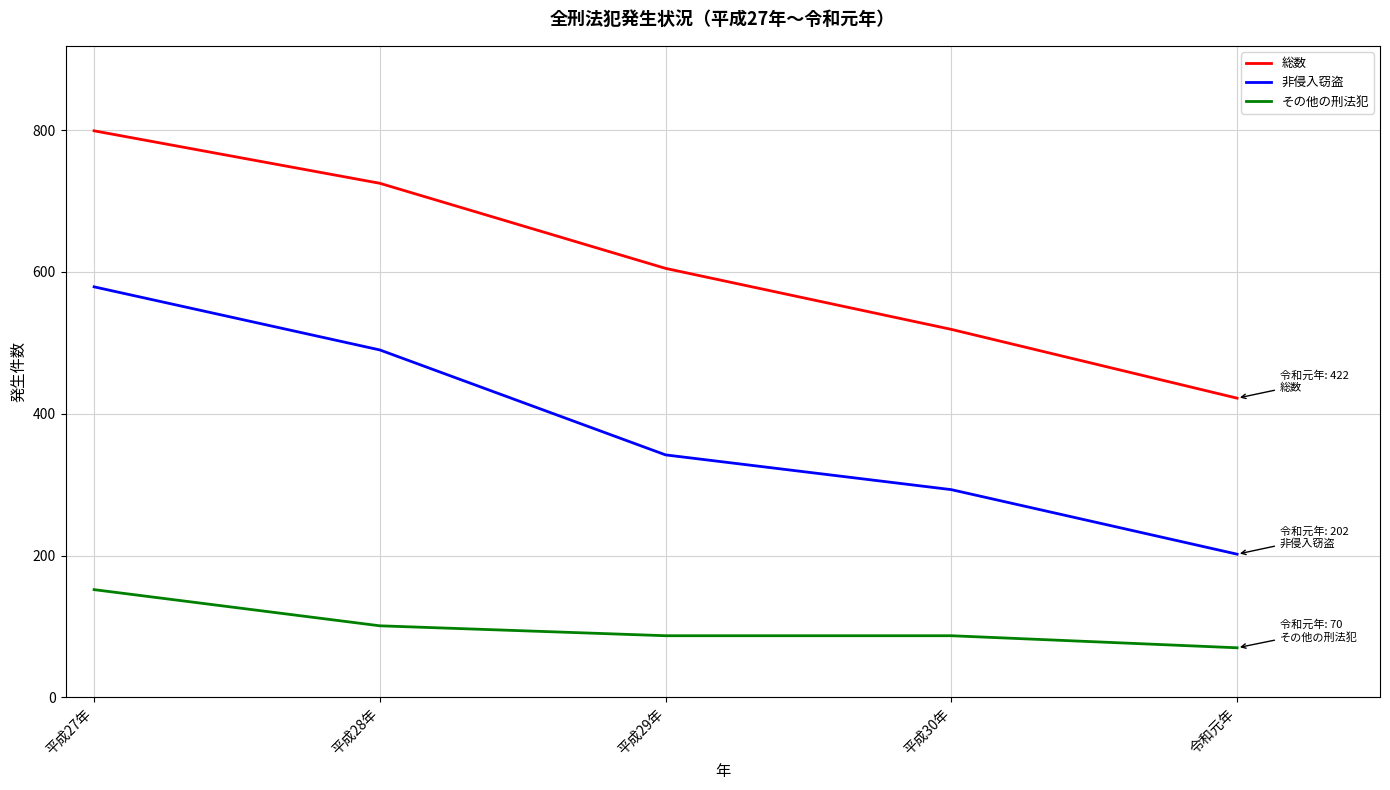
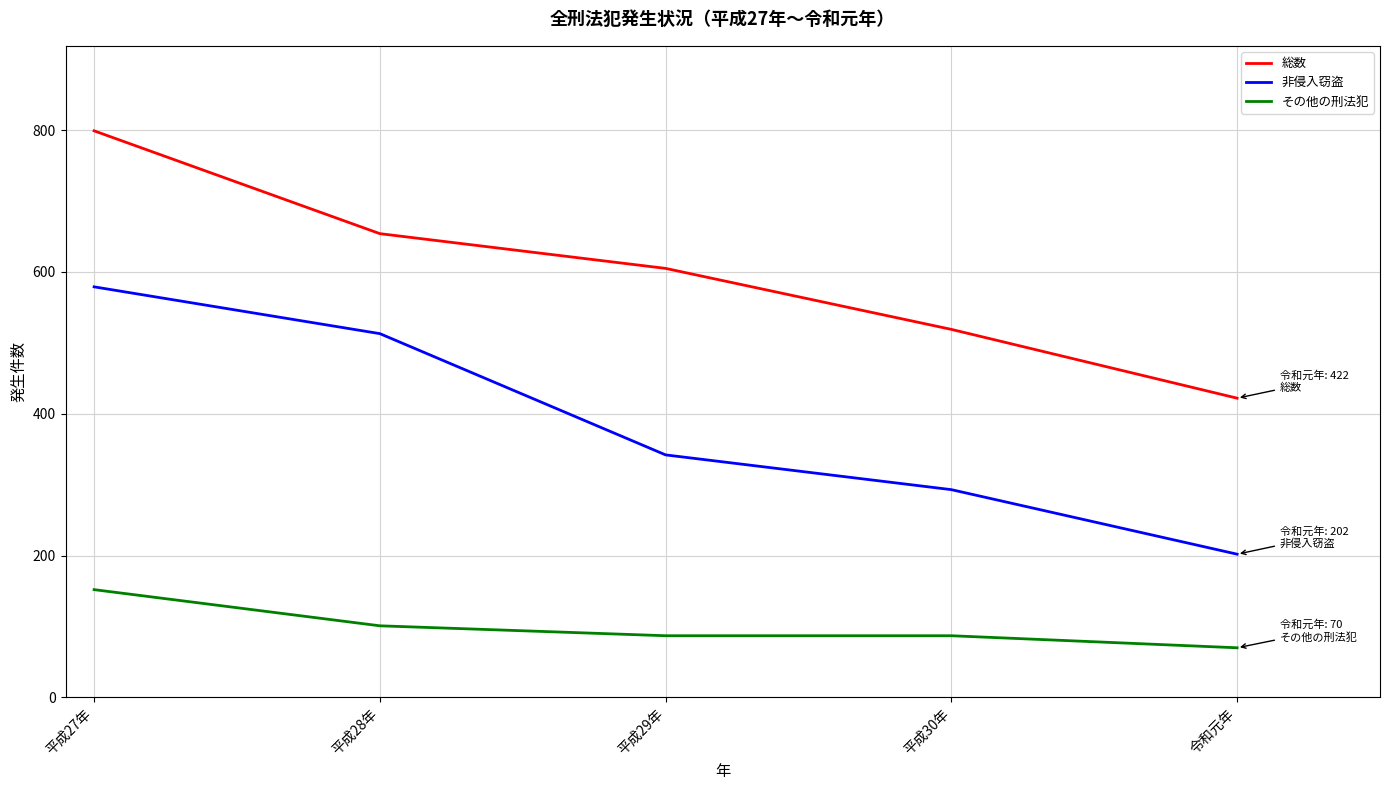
総数, 平成28年: 730 -> 650
非侵入窃盗, 平成28年: 490 -> 510
